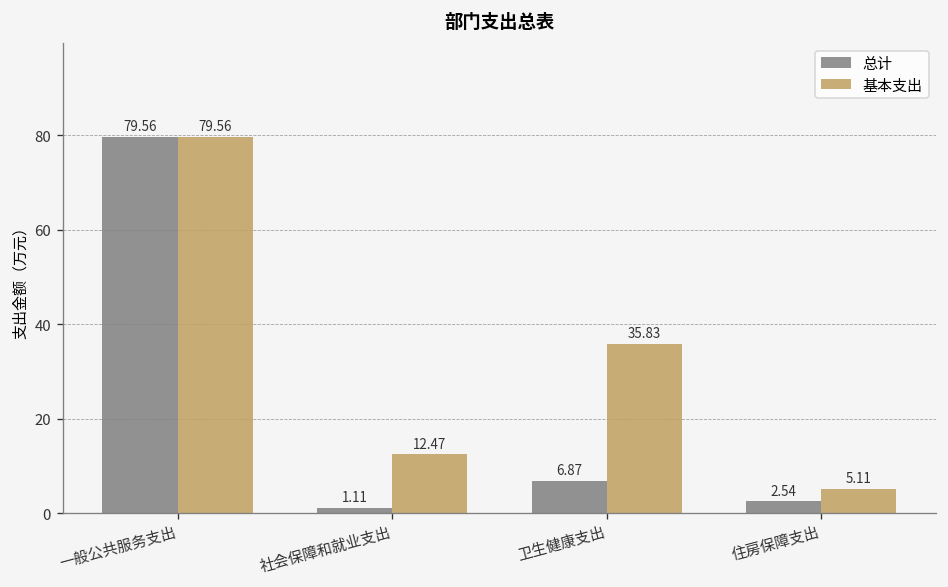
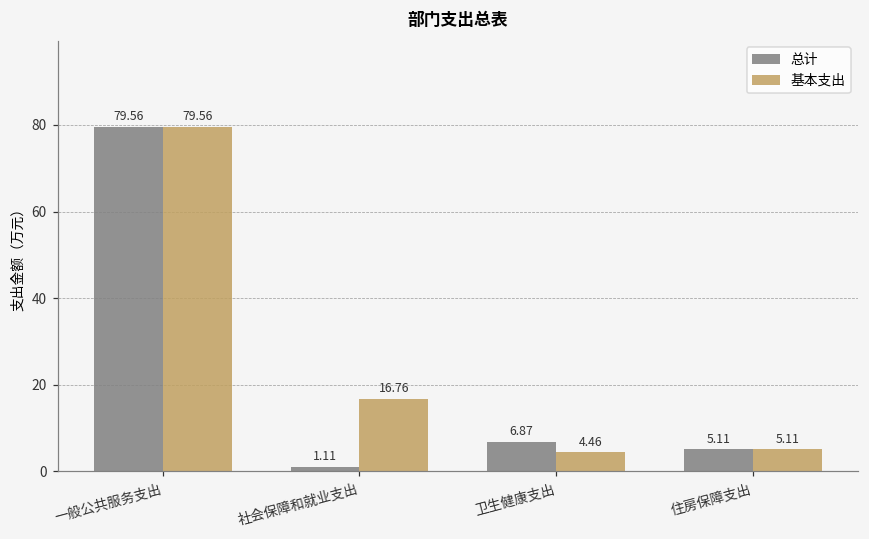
基本支出, 社会保障和就业支出: 12.47 -> 16.76
基本支出, 卫生健康支出: 35.83 -> 4.46
总计, 住房保障支出: 2.54 -> 5.11
